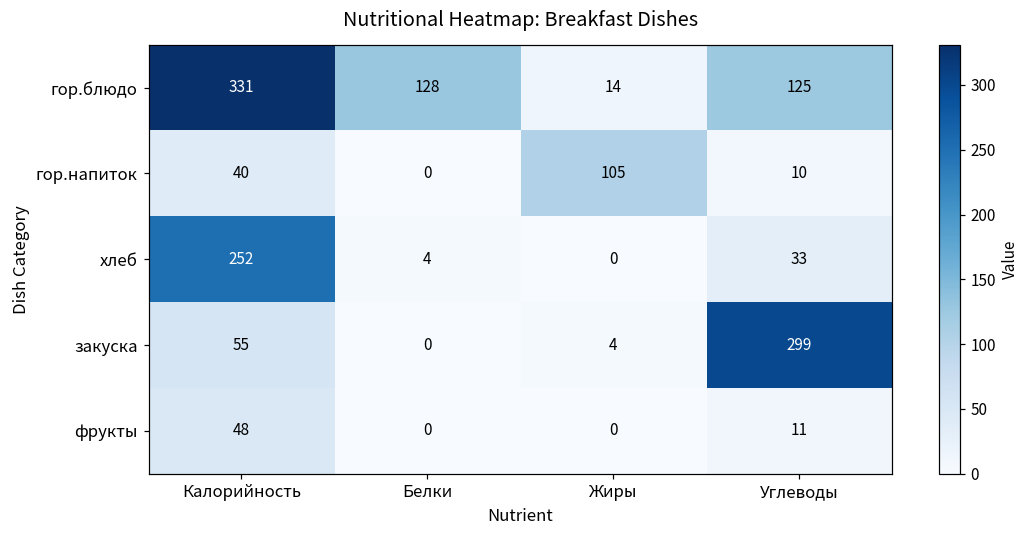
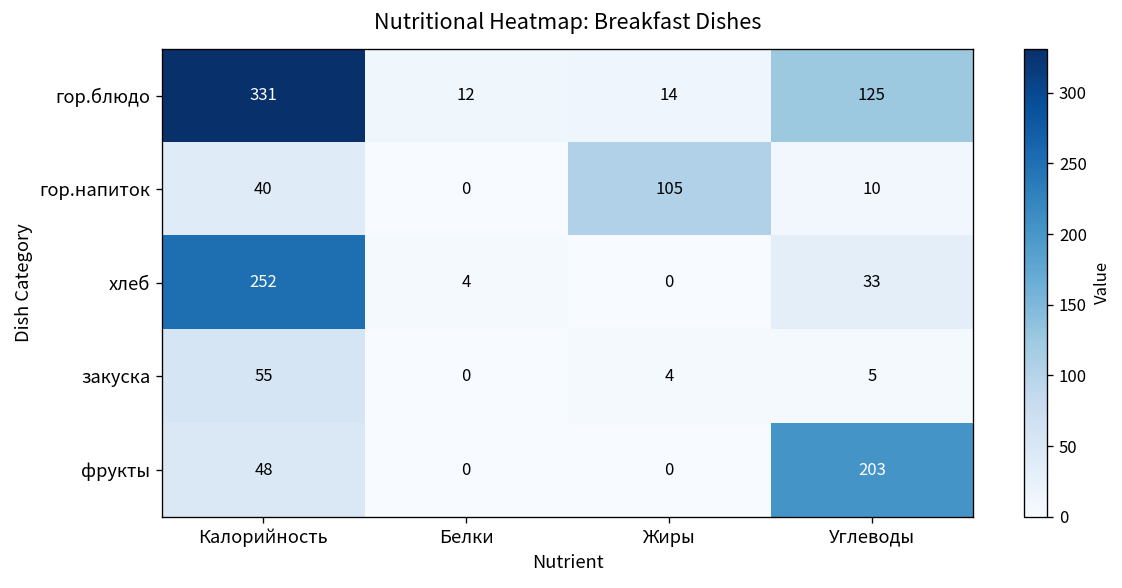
гор.блюдо, Белки: 128 -> 12
закуска, Углеводы: 299 -> 5
фрукты, Углеводы: 11 -> 203
